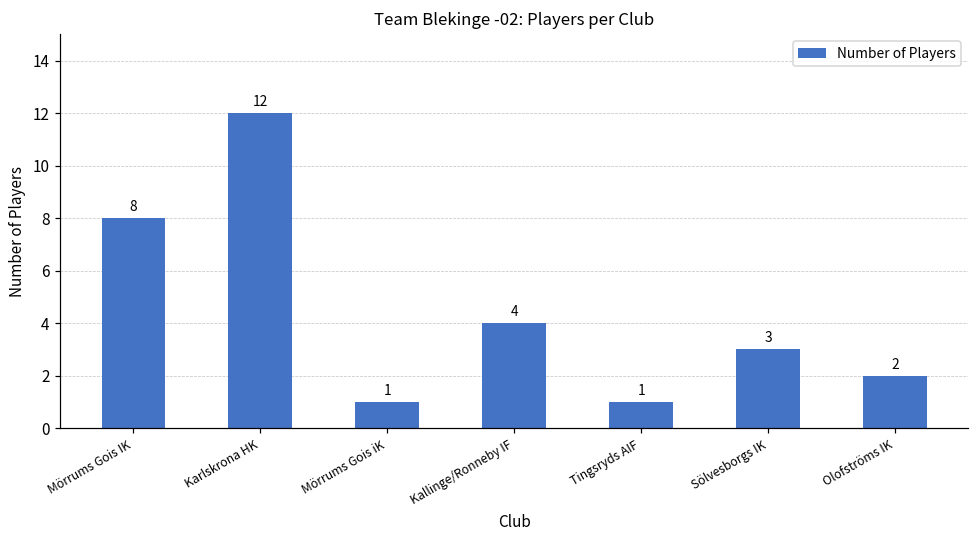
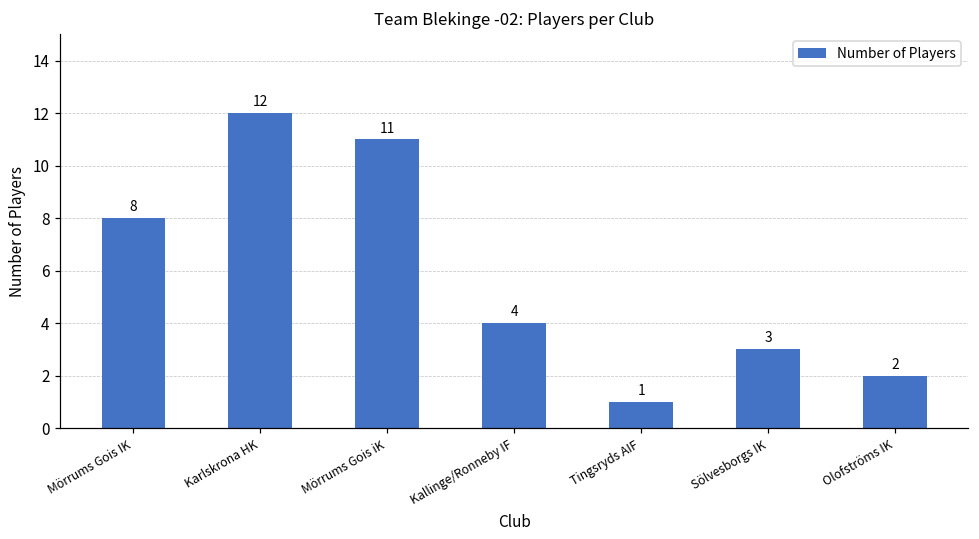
Mörrums Gois iK: 1 -> 11
